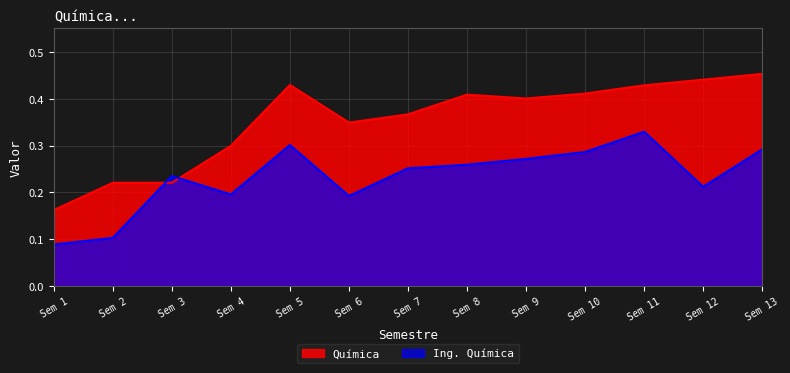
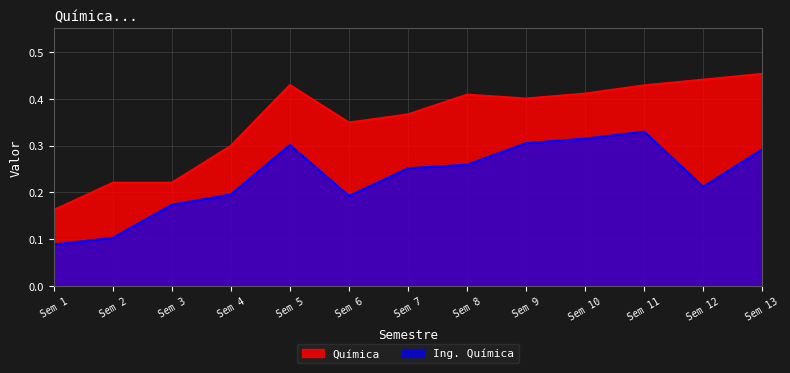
Ing. Química, Sem 3: 0.24 -> 0.17
Ing. Química, Sem 9: 0.27 -> 0.31
Ing. Química, Sem 10: 0.29 -> 0.31
